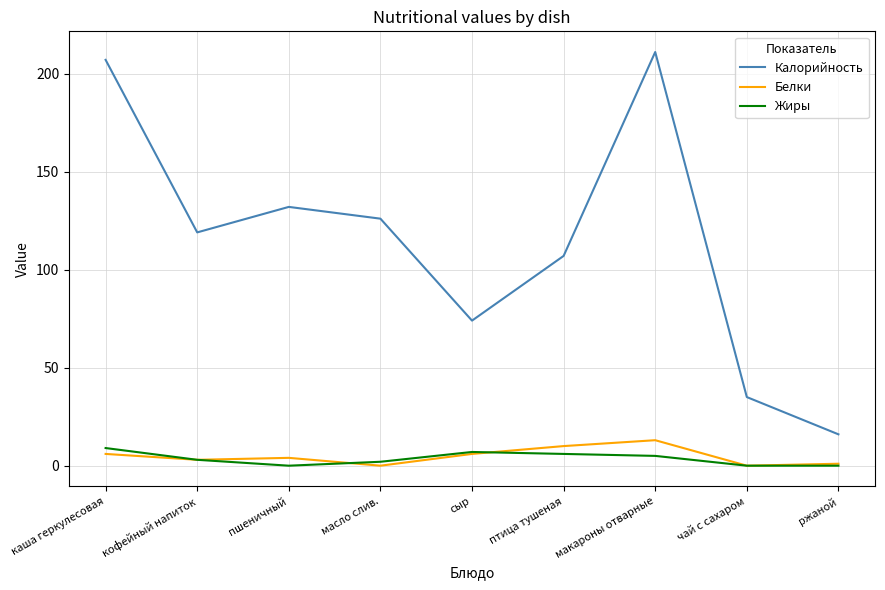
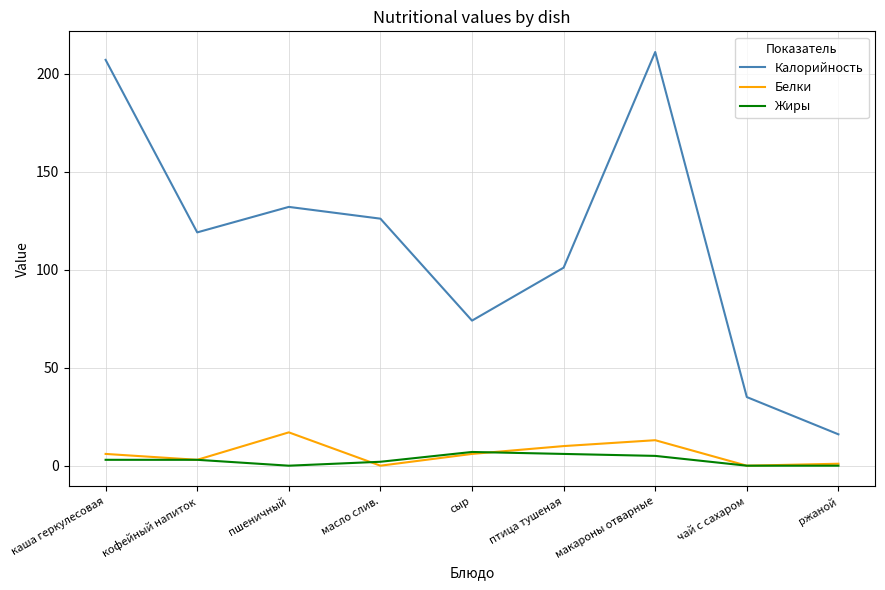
Жиры, каша геркулесовая: 9 -> 3
Белки, пшеничный: 4 -> 17
Калорийность, птица тушеная: 107 -> 101
